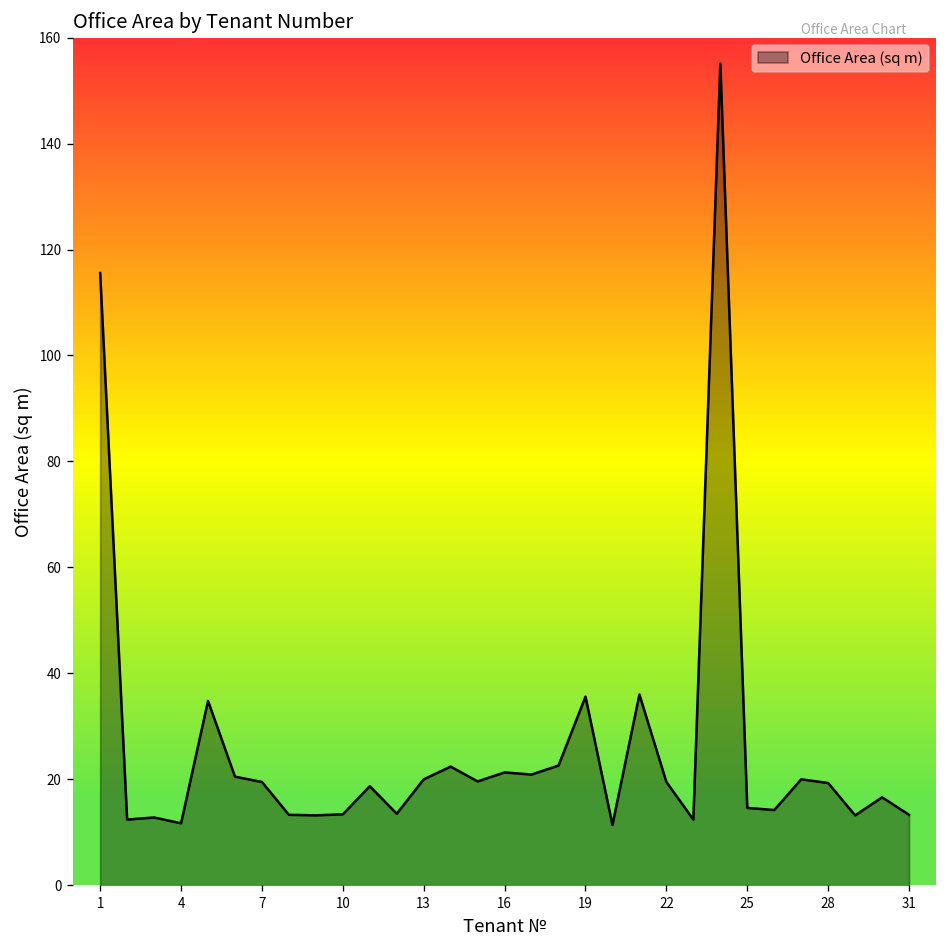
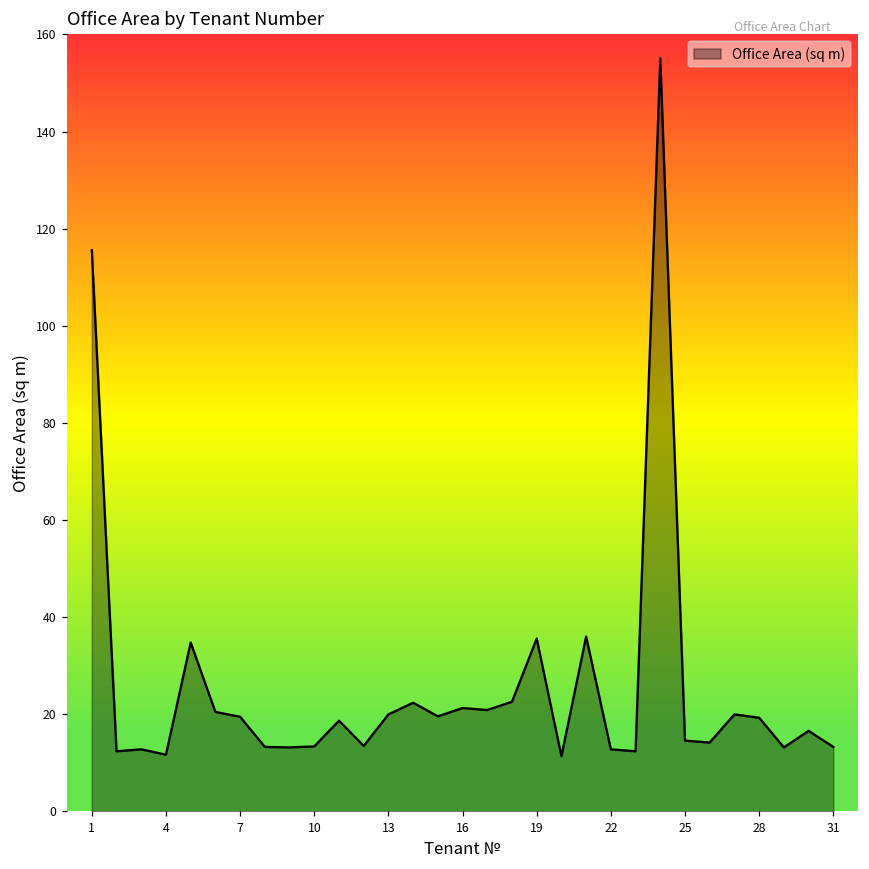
22: 20 -> 13
